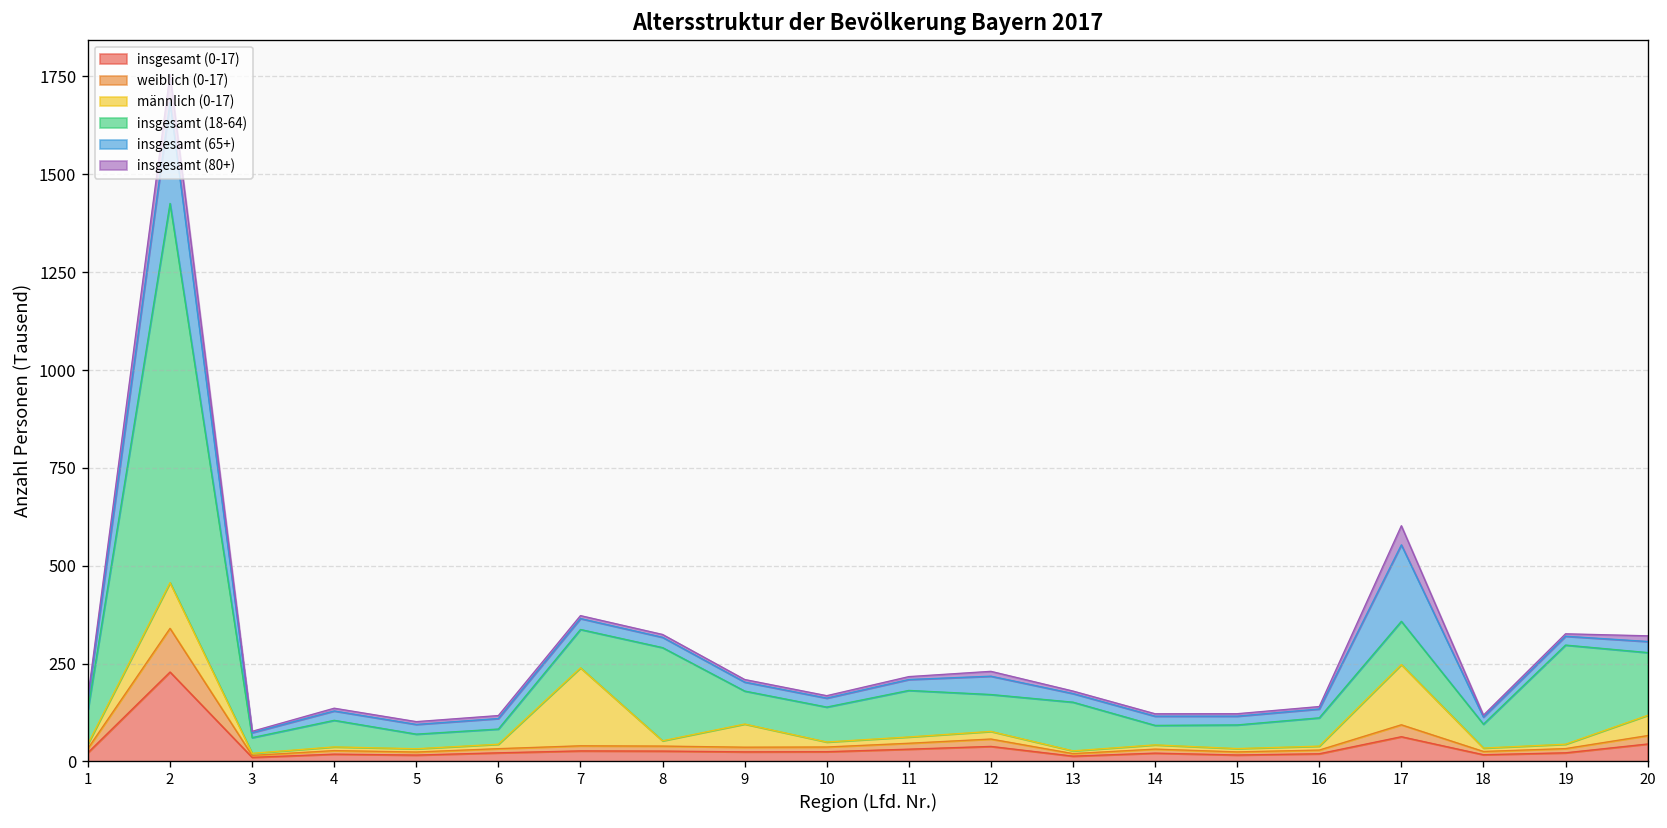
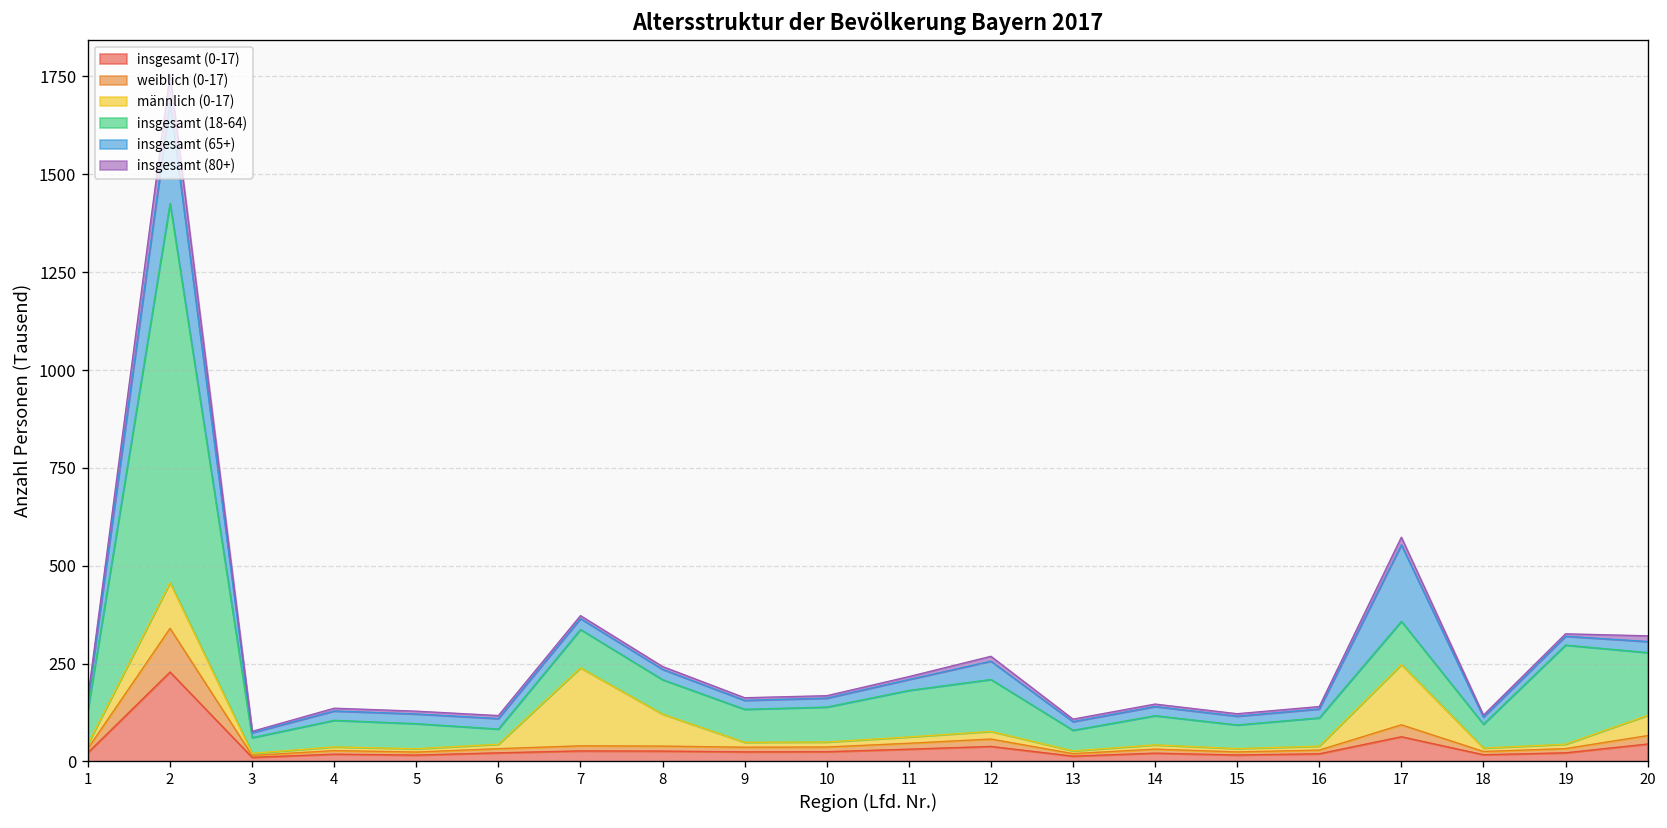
insgesamt (18-64), 5: 40 -> 60
männlich (0-17), 8: 10 -> 80
insgesamt (18-64), 8: 240 -> 90
männlich (0-17), 9: 60 -> 10
insgesamt (18-64), 12: 90 -> 130
insgesamt (18-64), 13: 120 -> 50
insgesamt (18-64), 14: 50 -> 70
insgesamt (80+), 17: 50 -> 20
